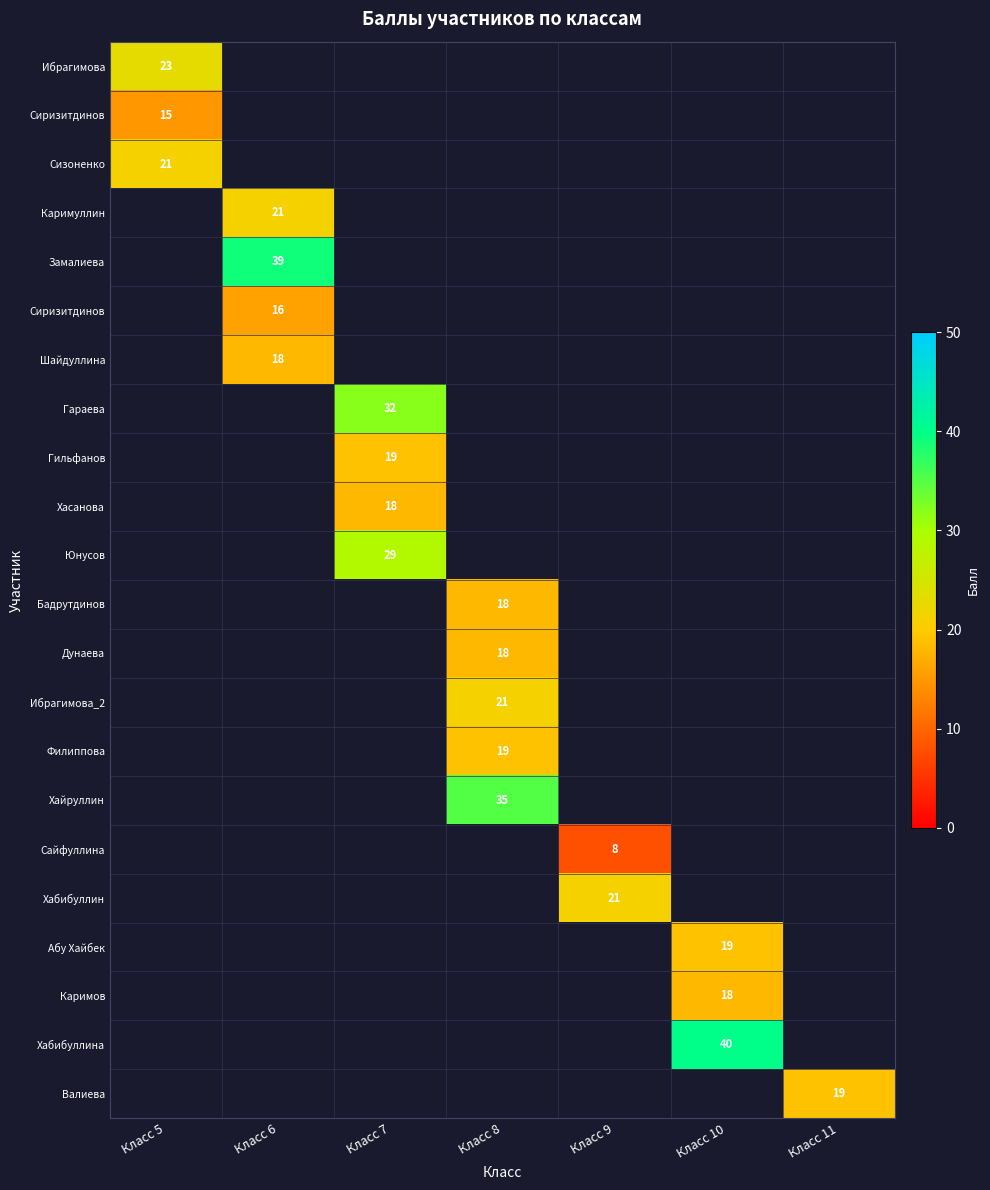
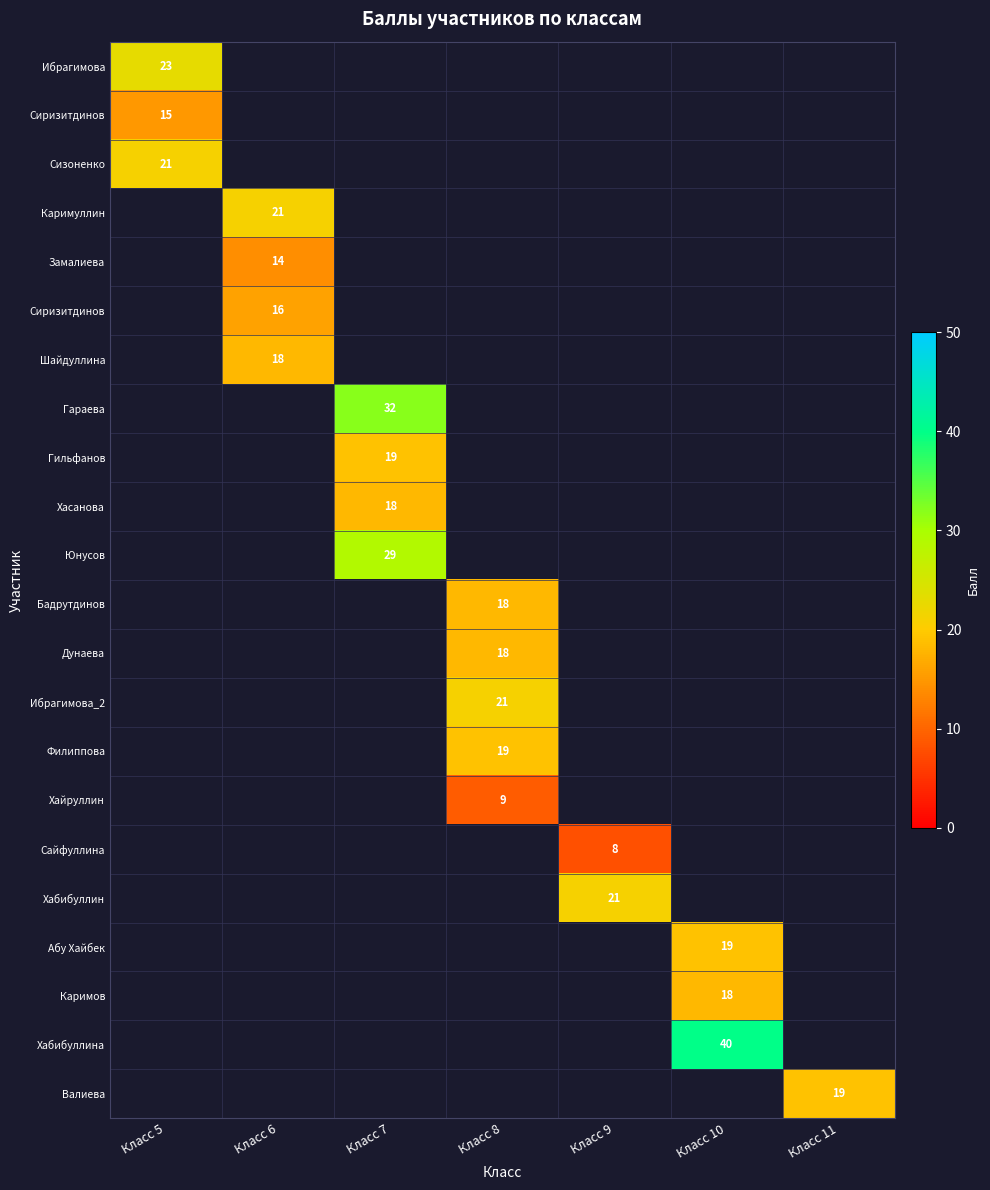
Замалиева, Класс 6: 39 -> 14
Хайруллин, Класс 8: 35 -> 9
